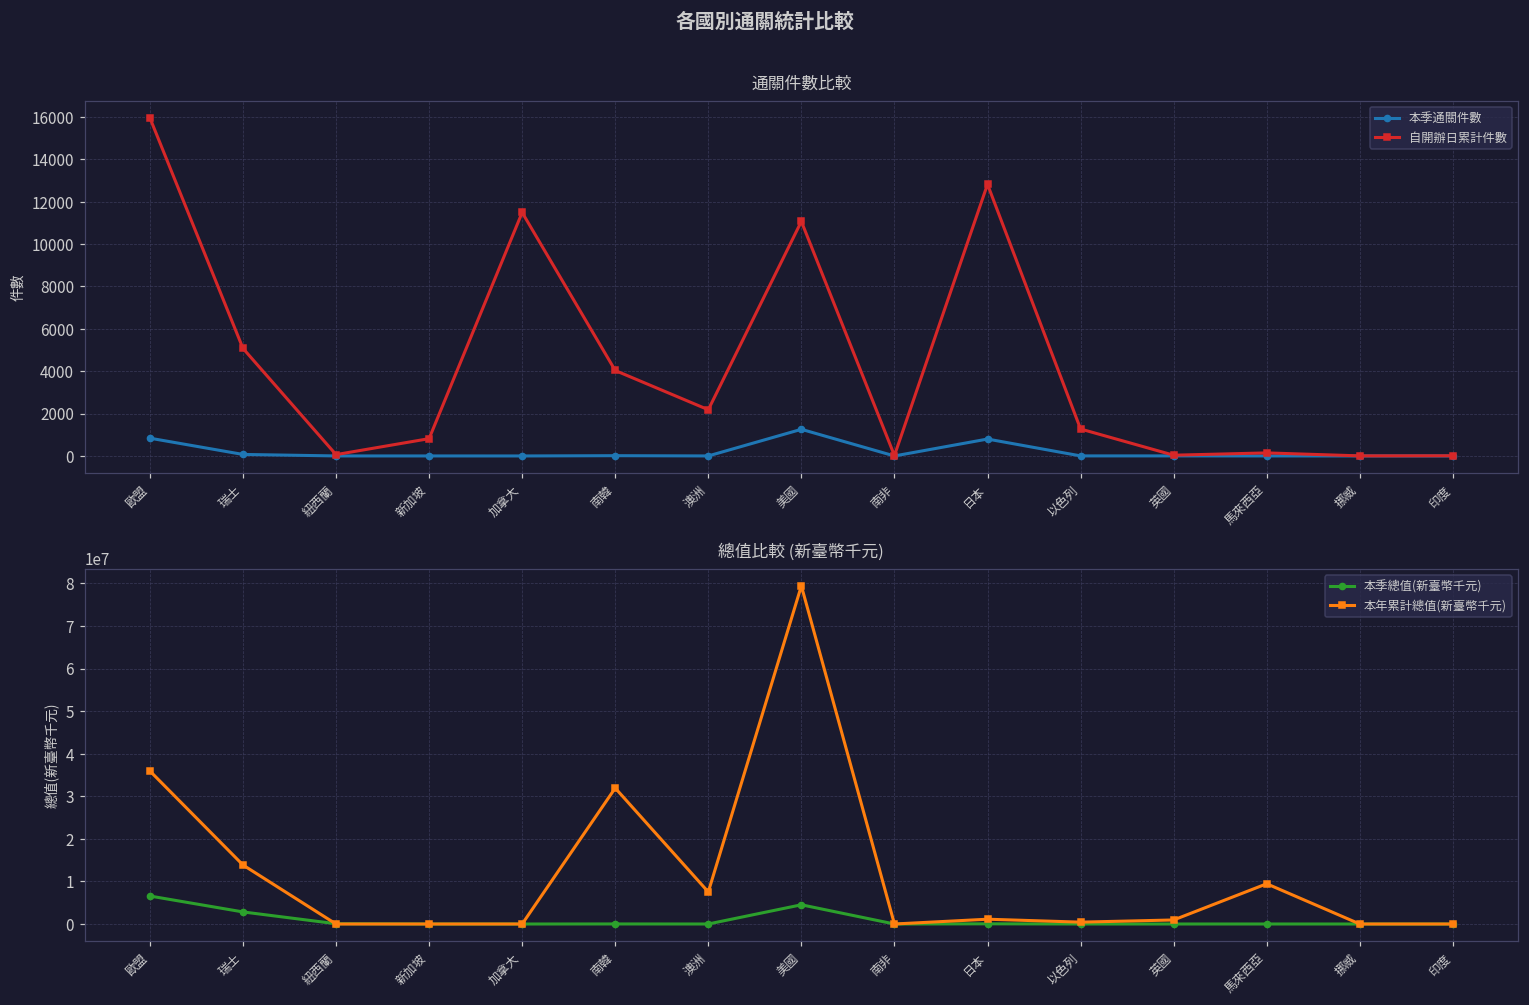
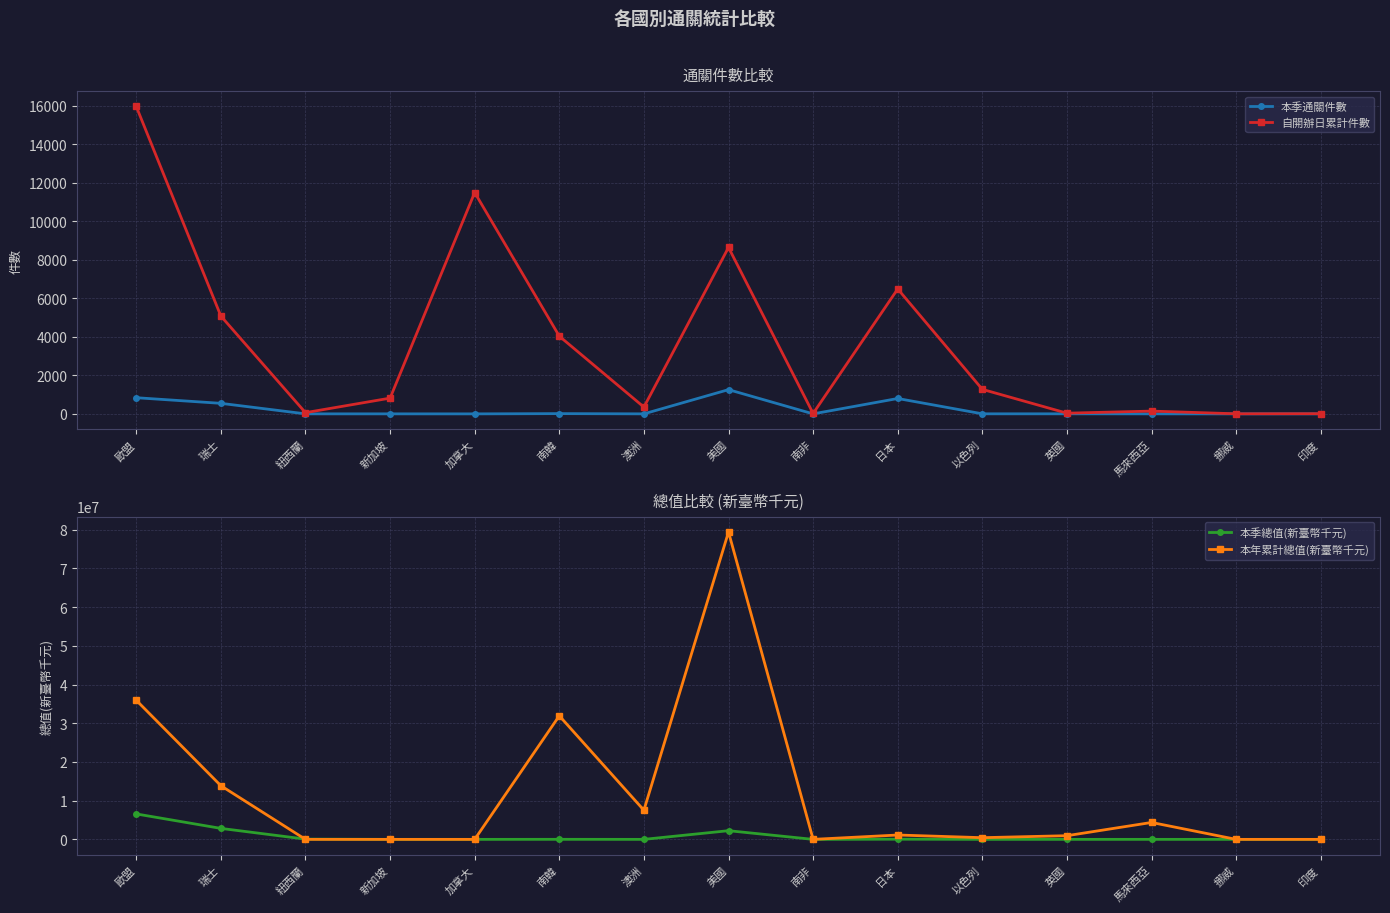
通關件數比較, 本季通關件數, 瑞士: 100 -> 500
通關件數比較, 自開辦日累計件數, 澳洲: 2200 -> 400
通關件數比較, 自開辦日累計件數, 美國: 11100 -> 8600
通關件數比較, 自開辦日累計件數, 日本: 12800 -> 6500
總值比較 (新臺幣千元), 本季總值(新臺幣千元), 美國: 5000000 -> 2000000
總值比較 (新臺幣千元), 本年累計總值(新臺幣千元), 馬來西亞: 9000000 -> 4000000
